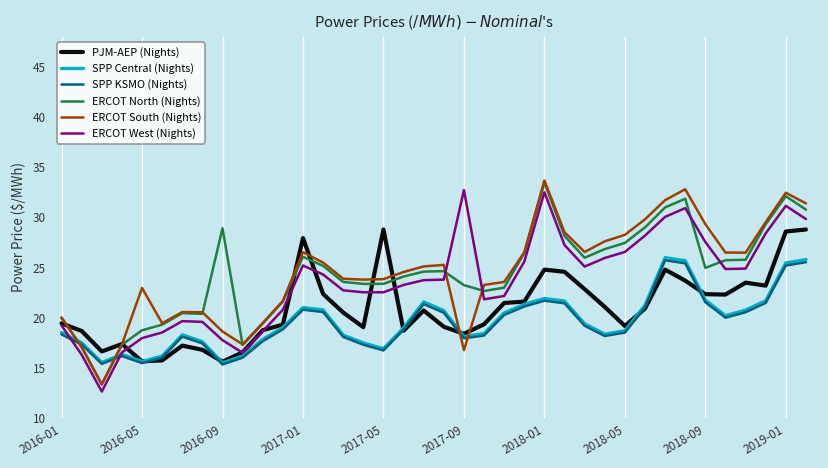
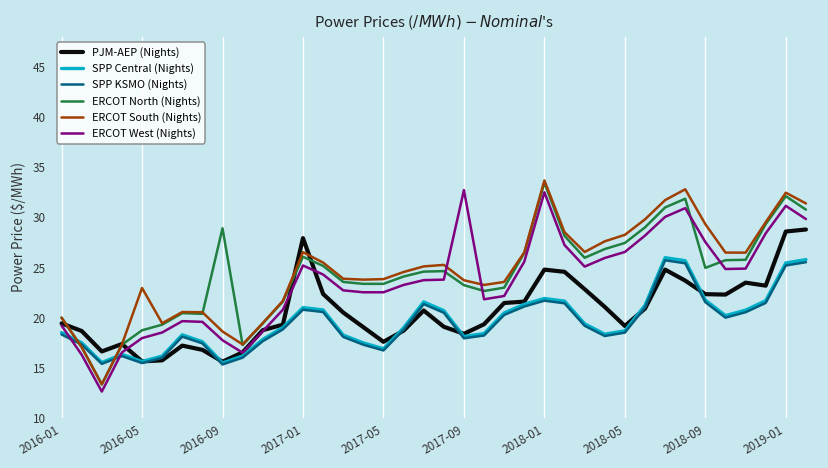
PJM-AEP (Nights), 2017-05: 29 -> 18
ERCOT South (Nights), 2017-09: 17 -> 24
